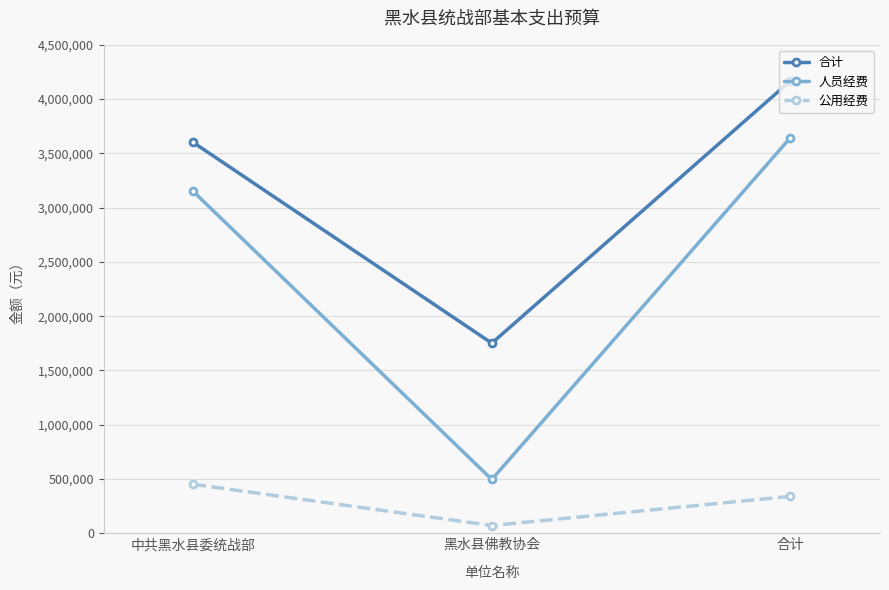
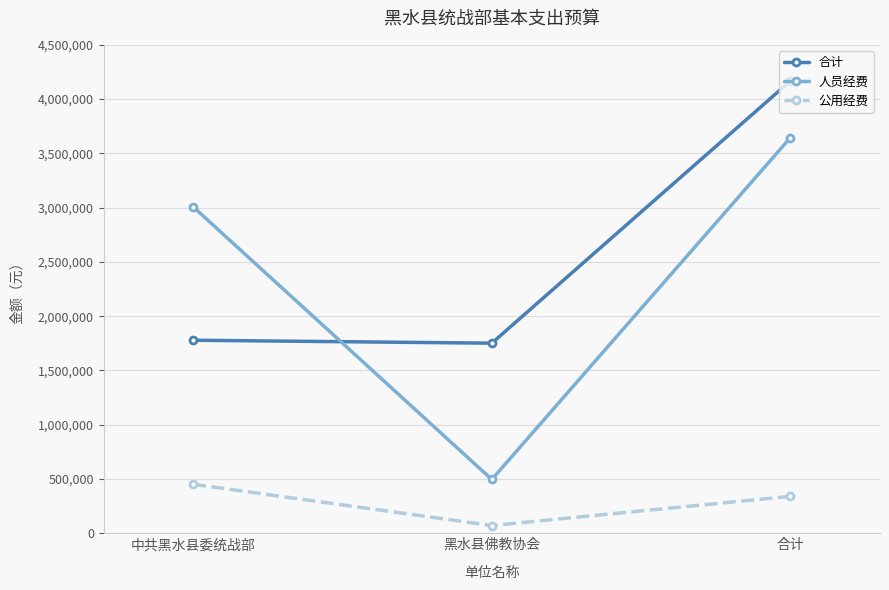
合计, 中共黑水县委统战部: 3,600,000 -> 1,780,000
人员经费, 中共黑水县委统战部: 3,150,000 -> 3,010,000
